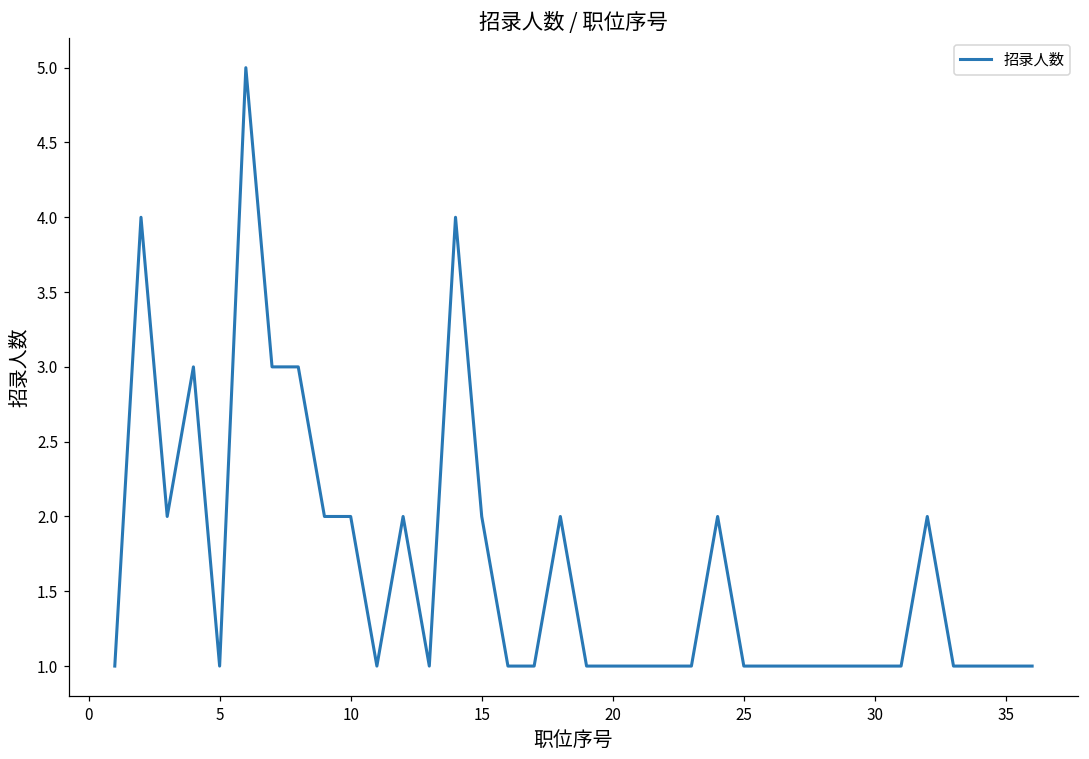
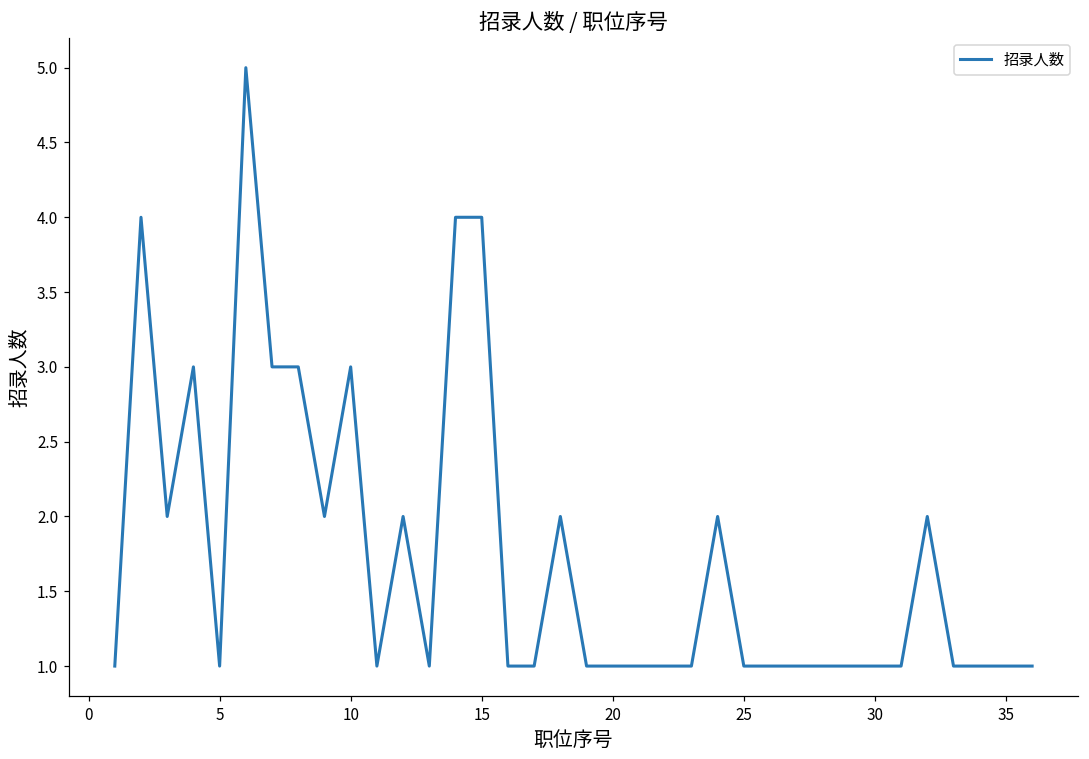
10: 2 -> 3
15: 2 -> 4
